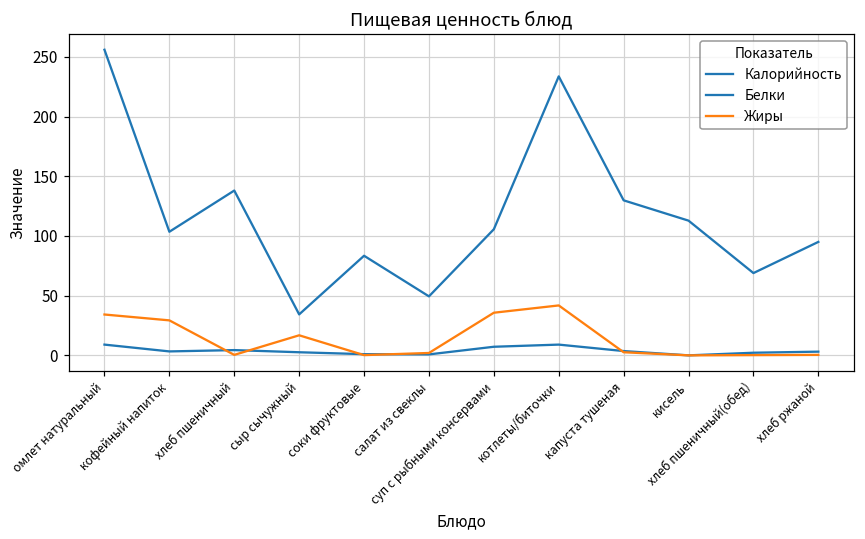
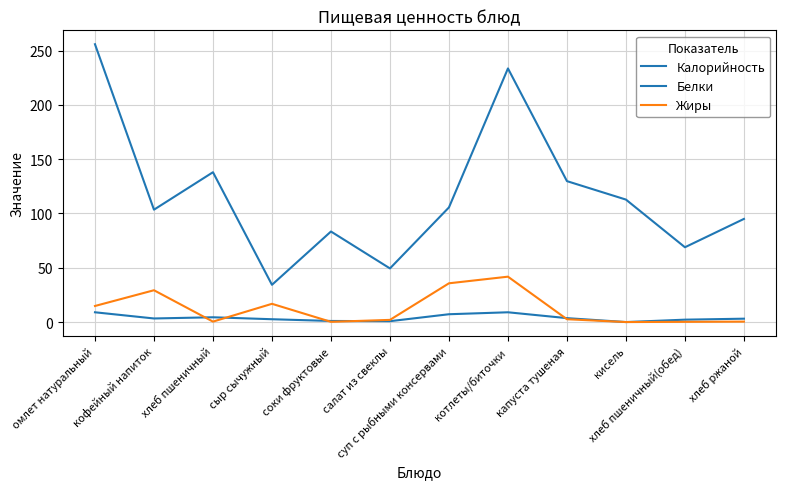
Жиры, омлет натуральный: 34 -> 15
